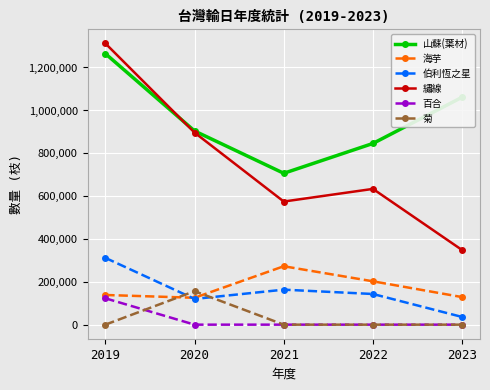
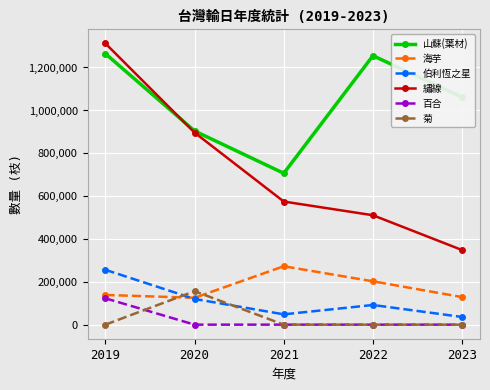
伯利恆之星, 2019: 310,000 -> 260,000
伯利恆之星, 2021: 160,000 -> 50,000
山蘇(葉材), 2022: 850,000 -> 1,250,000
伯利恆之星, 2022: 140,000 -> 90,000
繡線, 2022: 630,000 -> 510,000
